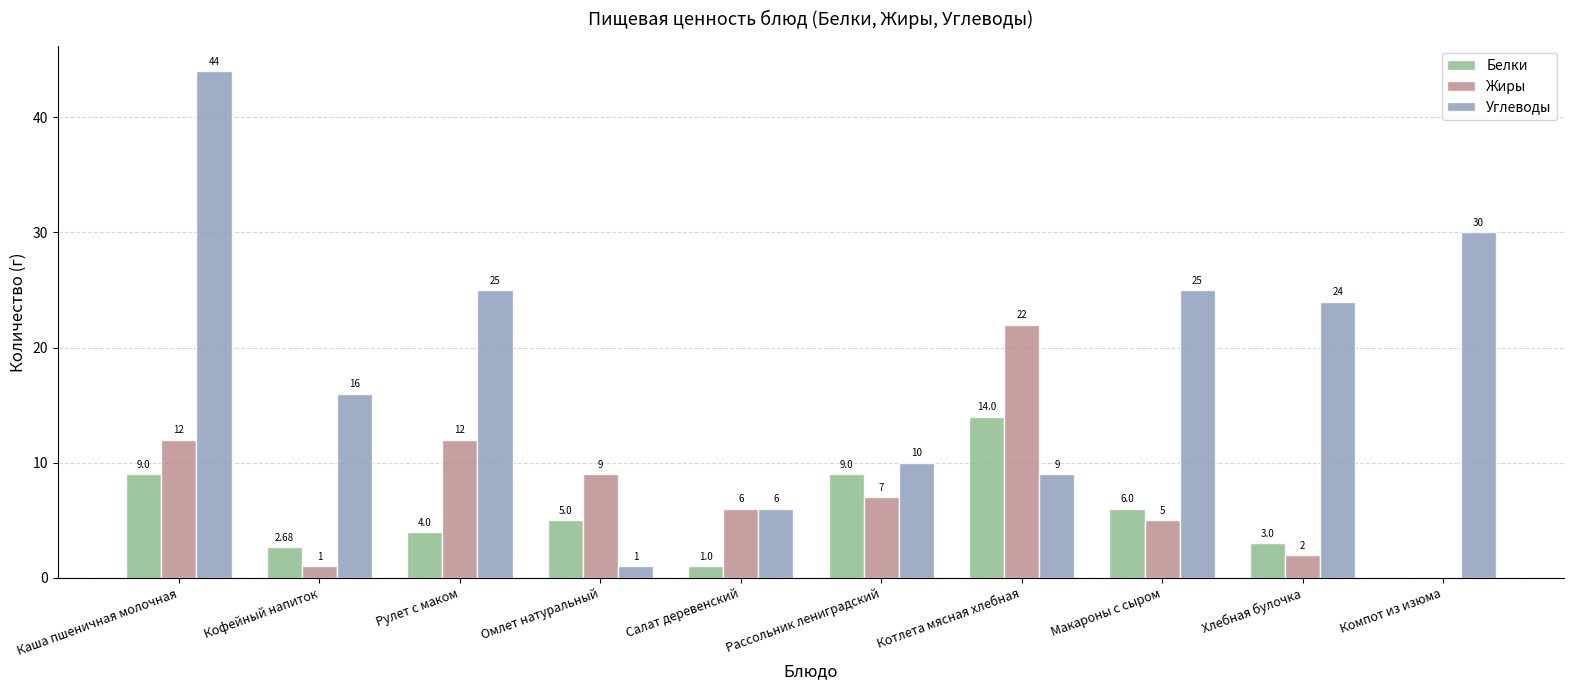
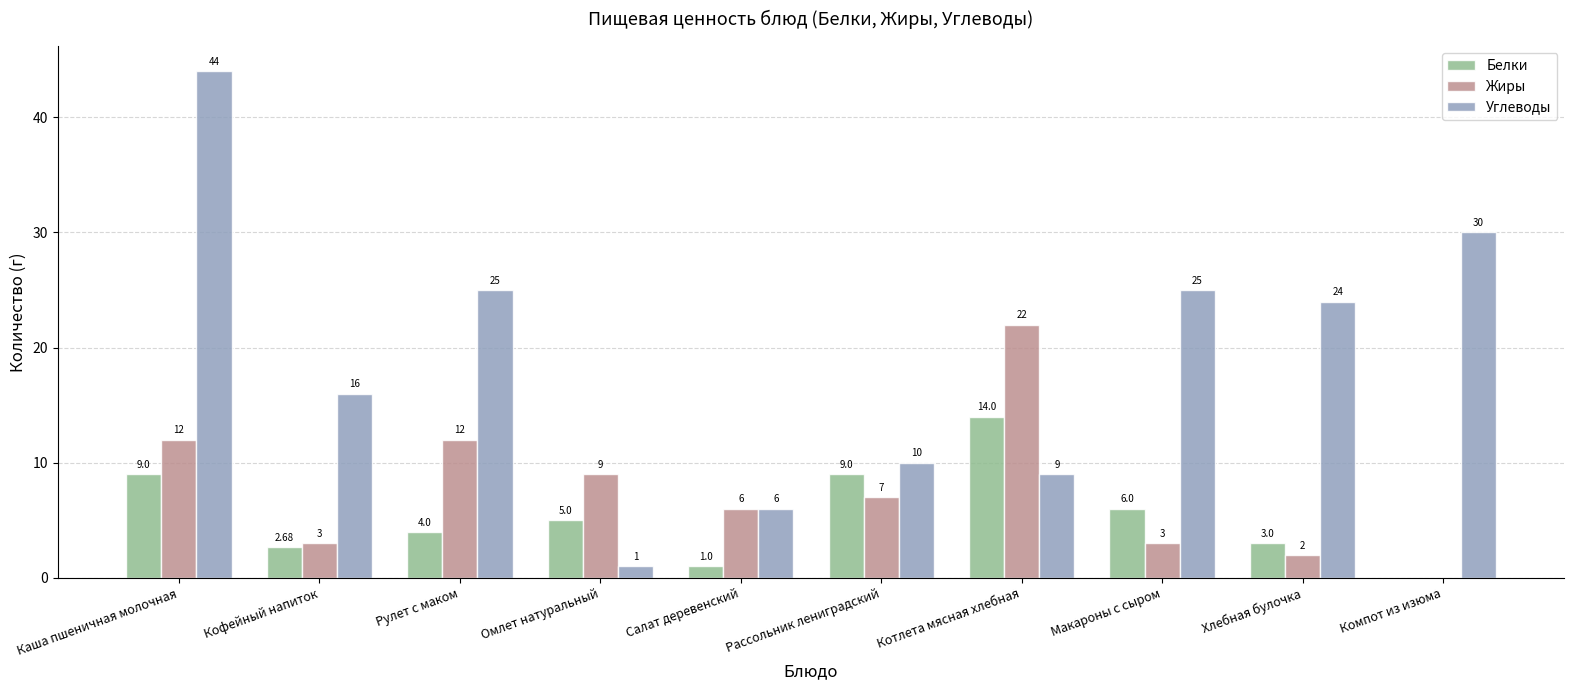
Жиры, Кофейный напиток: 1 -> 3
Жиры, Макароны с сыром: 5 -> 3
